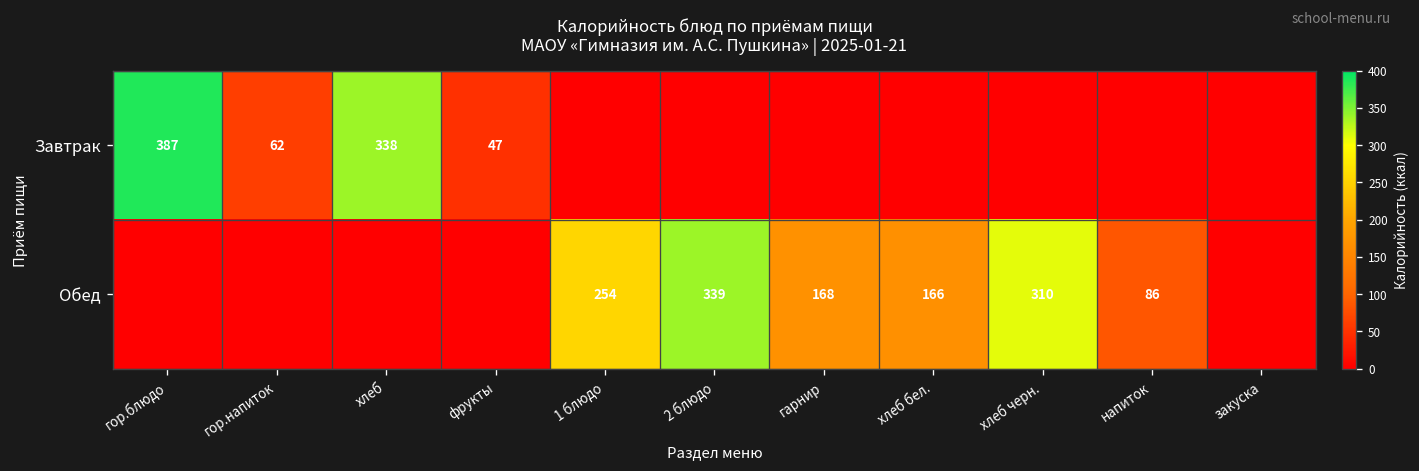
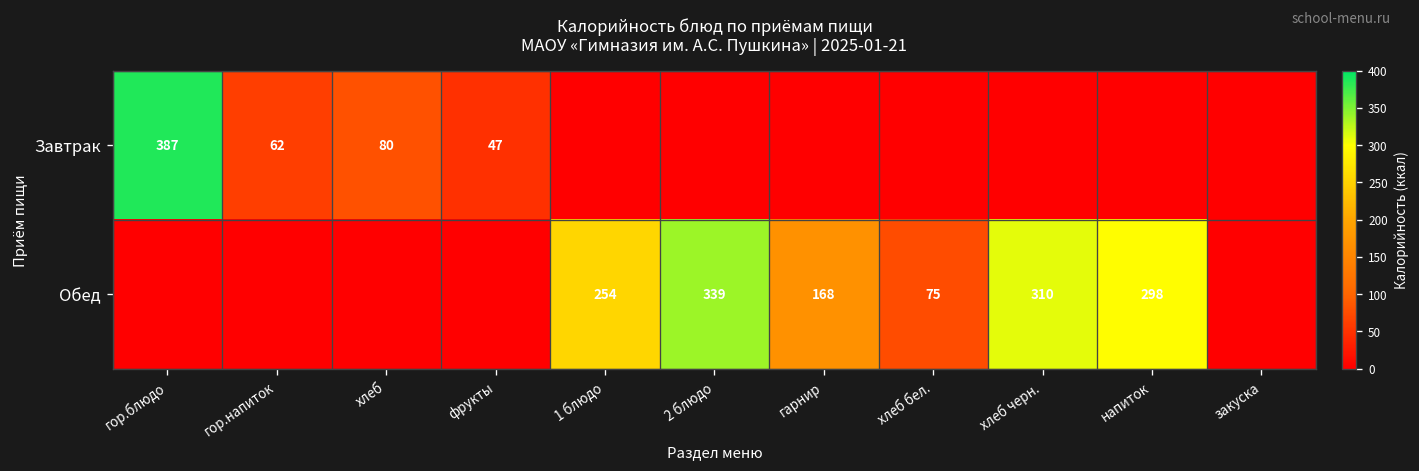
Завтрак, хлеб: 338 -> 80
Обед, хлеб бел.: 166 -> 75
Обед, напиток: 86 -> 298
